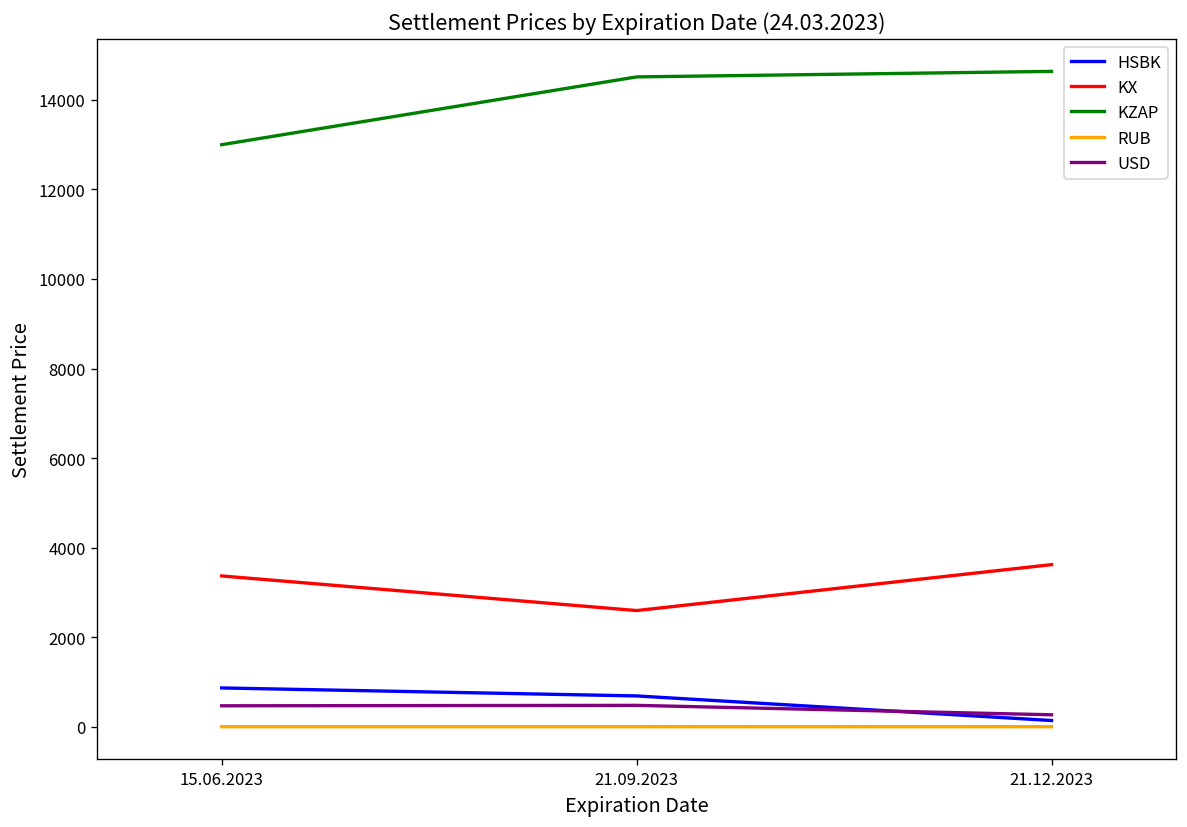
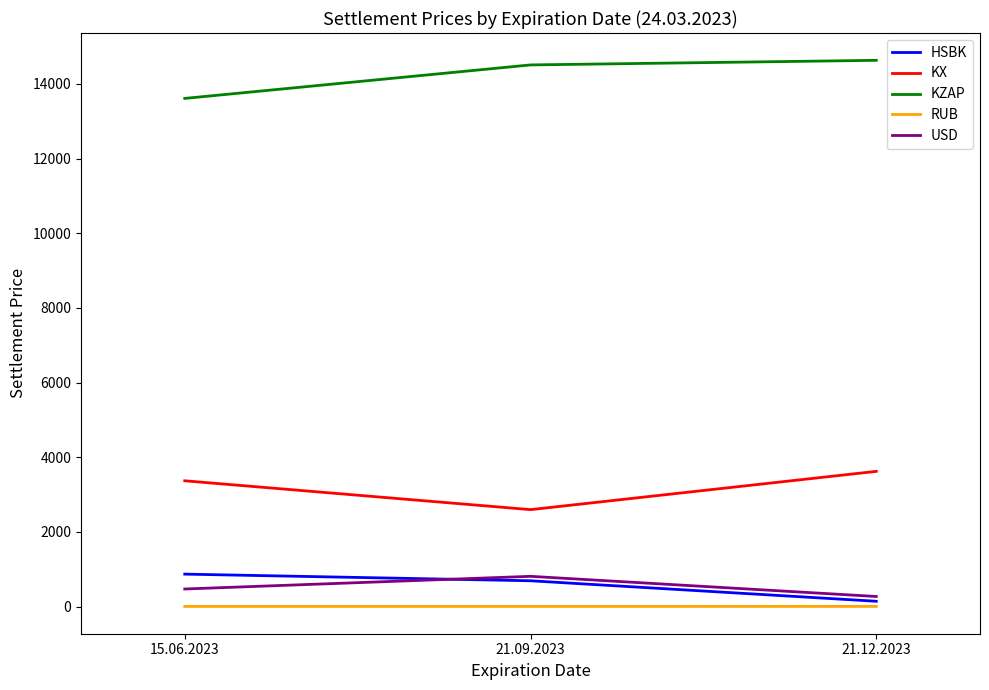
KZAP, 15.06.2023: 13000 -> 13600
USD, 21.09.2023: 500 -> 800
